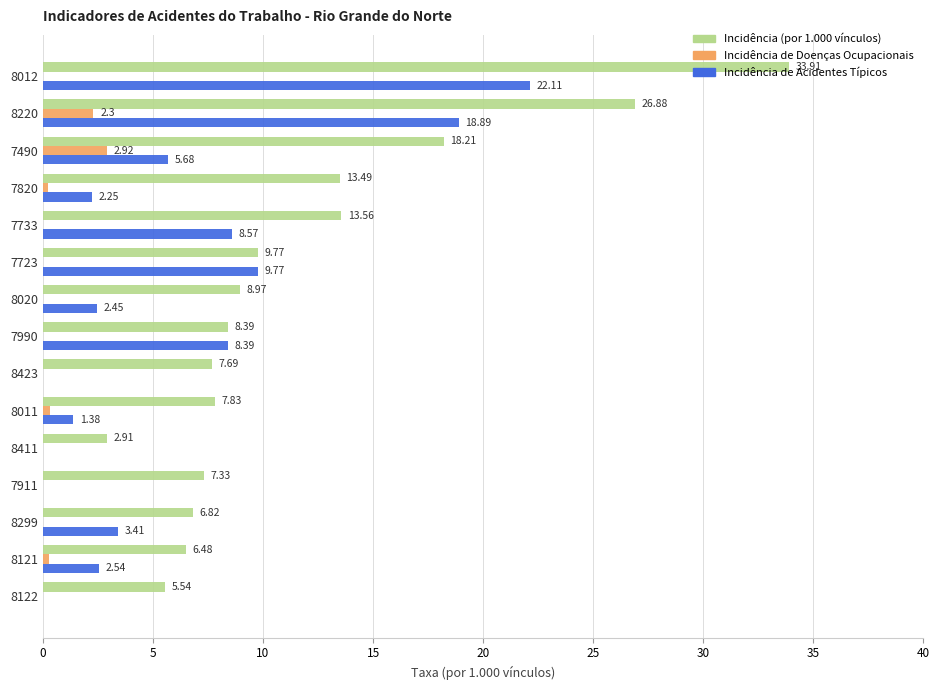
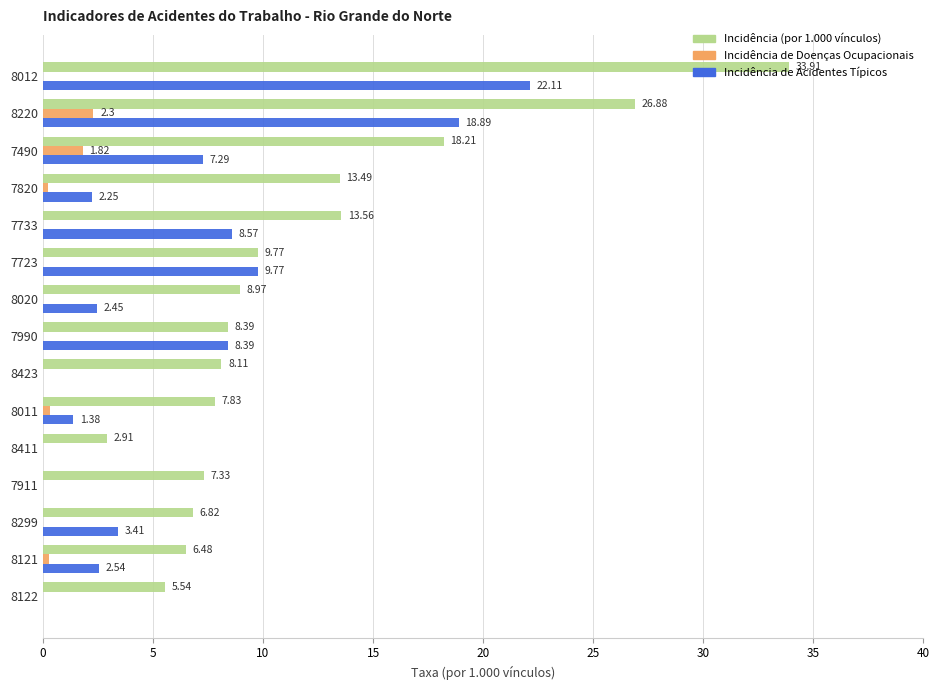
Incidência de Doenças Ocupacionais, 7490: 2.92 -> 1.82
Incidência de Acidentes Típicos, 7490: 5.68 -> 7.29
Incidência (por 1.000 vínculos), 8423: 7.69 -> 8.11
